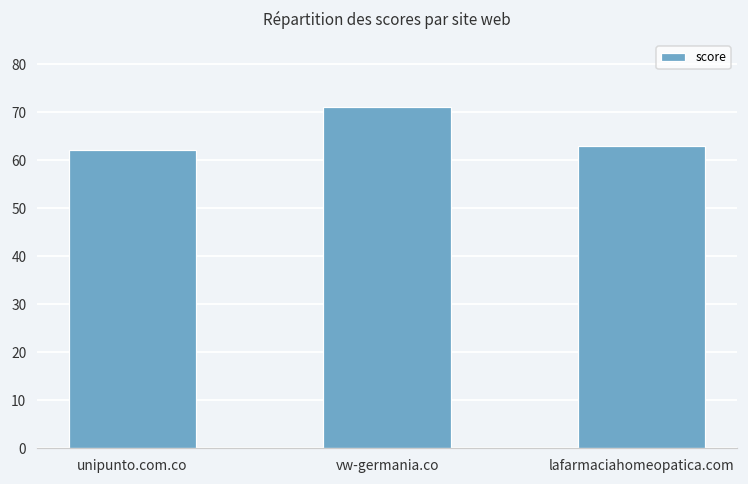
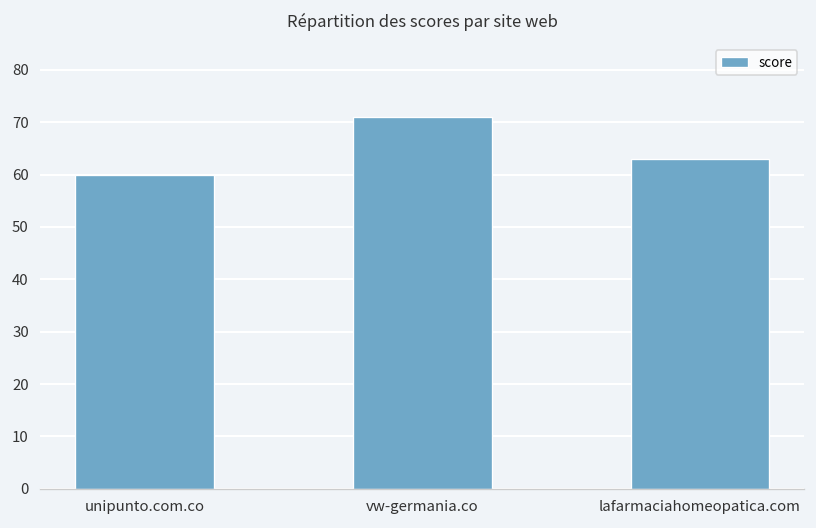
unipunto.com.co: 62 -> 60
